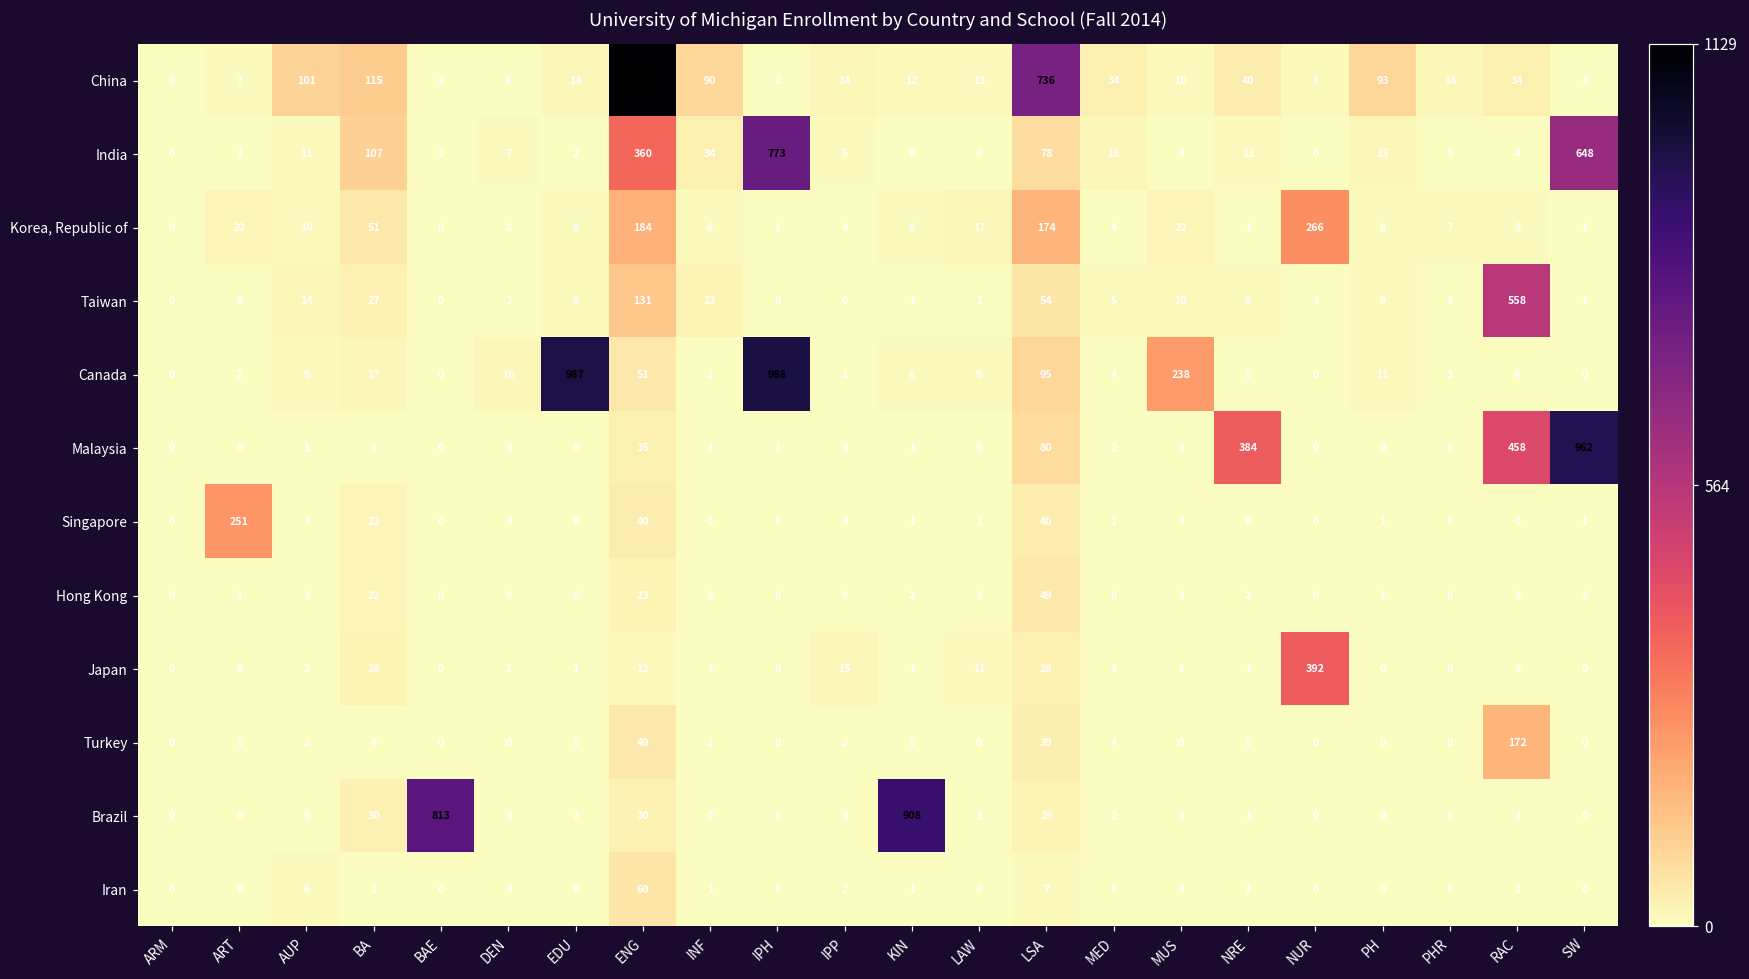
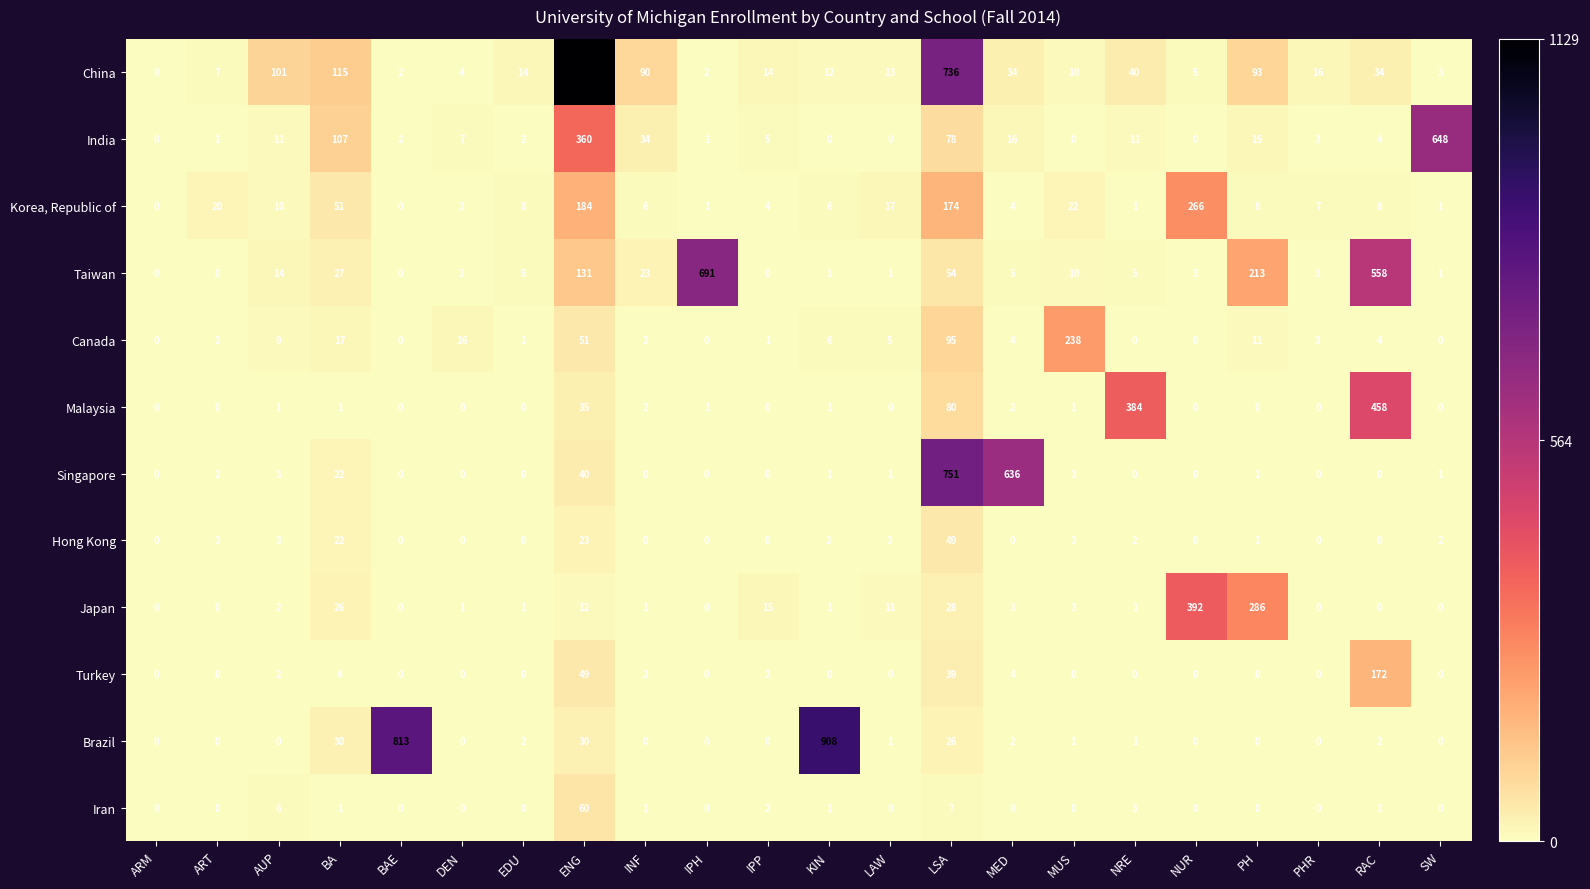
India, IPH: 773 -> 1
Taiwan, IPH: 0 -> 691
Taiwan, PH: 9 -> 213
Canada, EDU: 987 -> 1
Canada, IPH: 988 -> 0
Malaysia, SW: 962 -> 0
Singapore, ART: 251 -> 2
Singapore, LSA: 40 -> 751
Singapore, MED: 1 -> 636
Japan, PH: 0 -> 286
